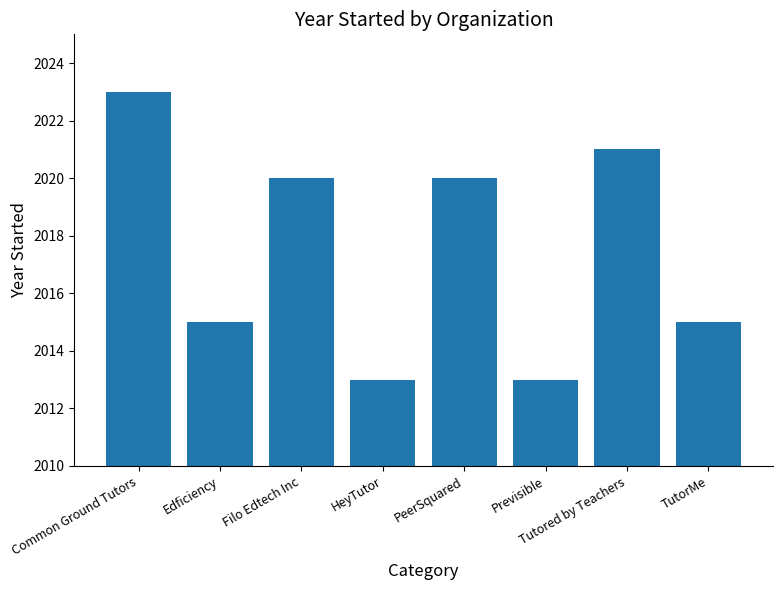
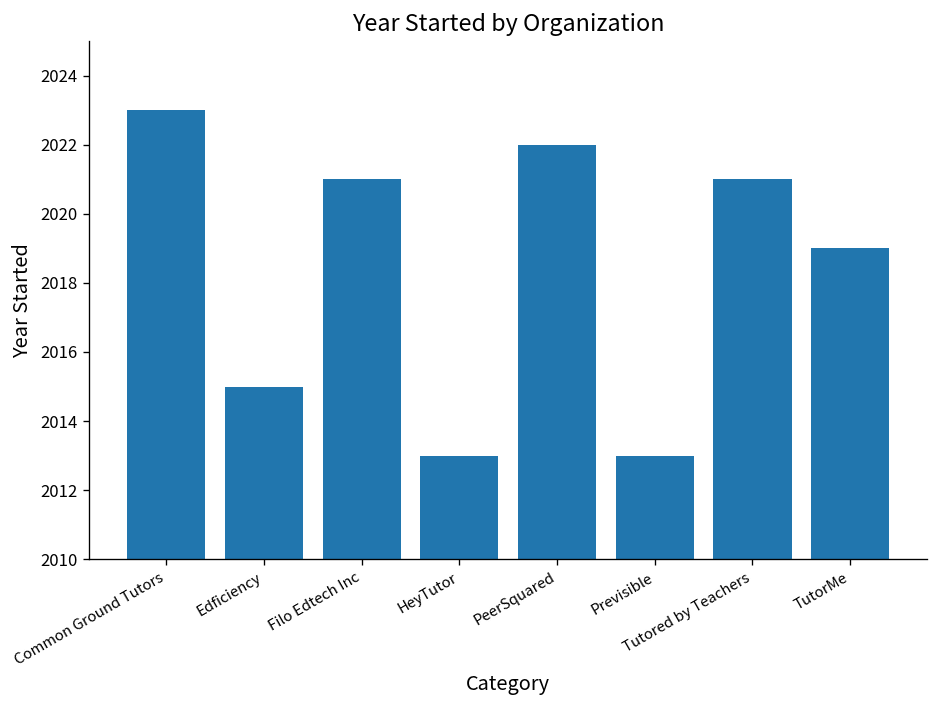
Filo Edtech Inc: 2020 -> 2021
PeerSquared: 2020 -> 2022
TutorMe: 2015 -> 2019
